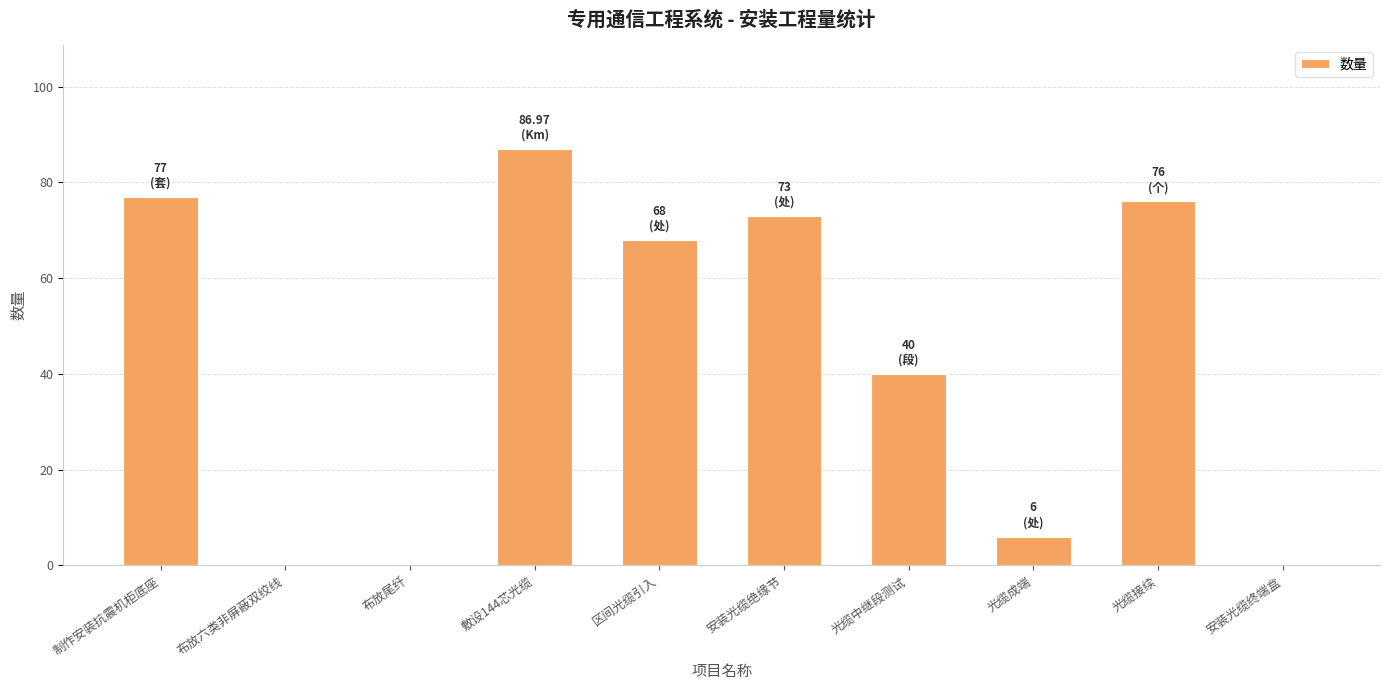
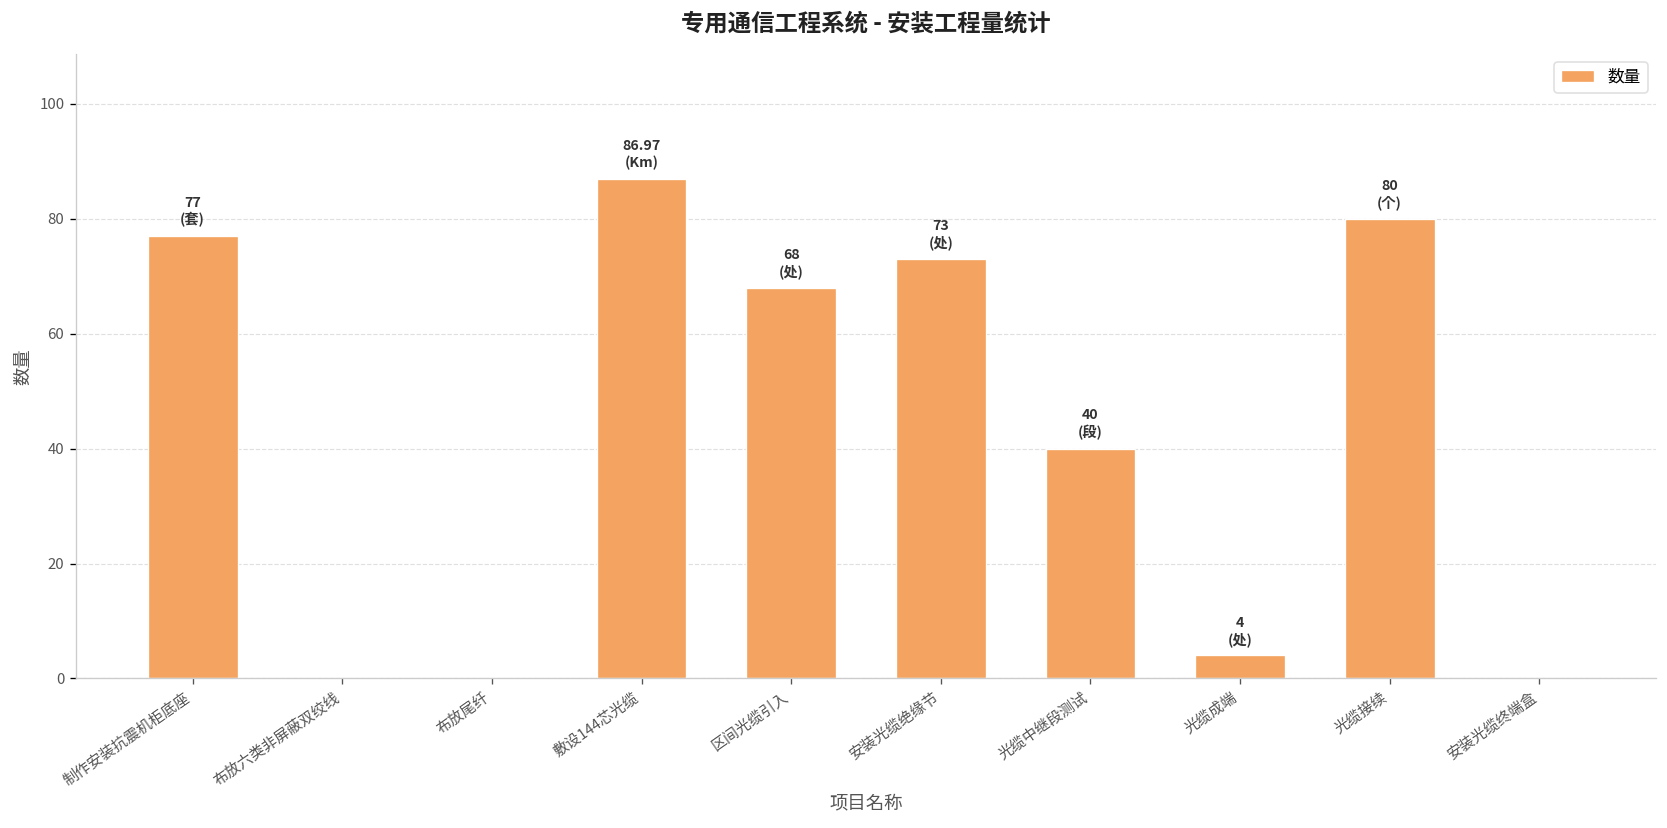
光缆成端: 6 -> 4
光缆接续: 76 -> 80
